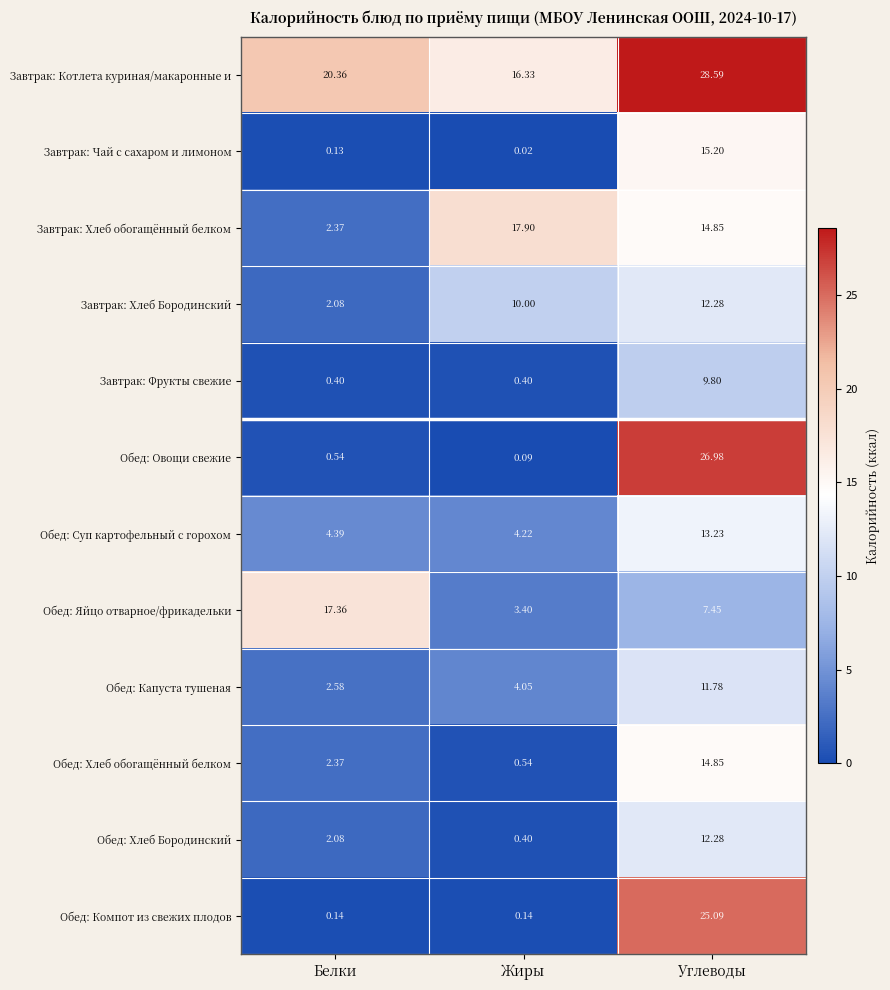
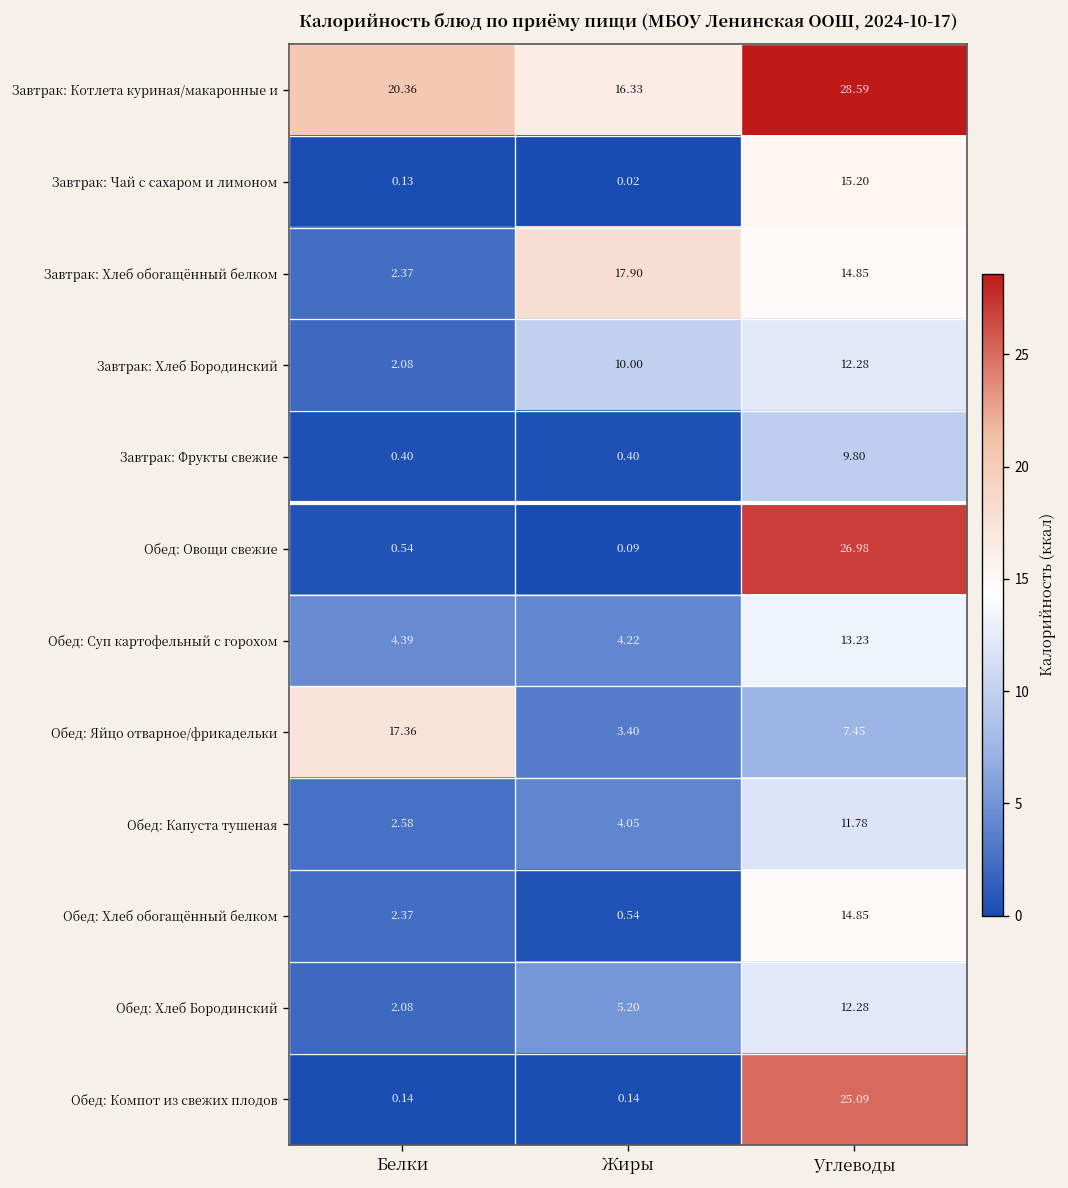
Обед: Хлеб Бородинский, Жиры: 0.40 -> 5.20
